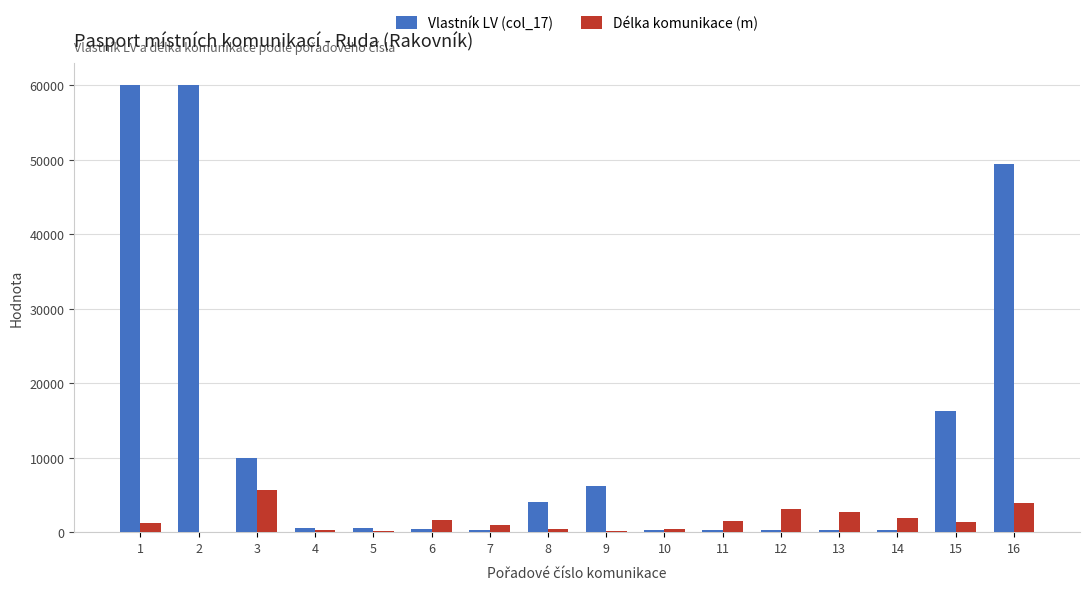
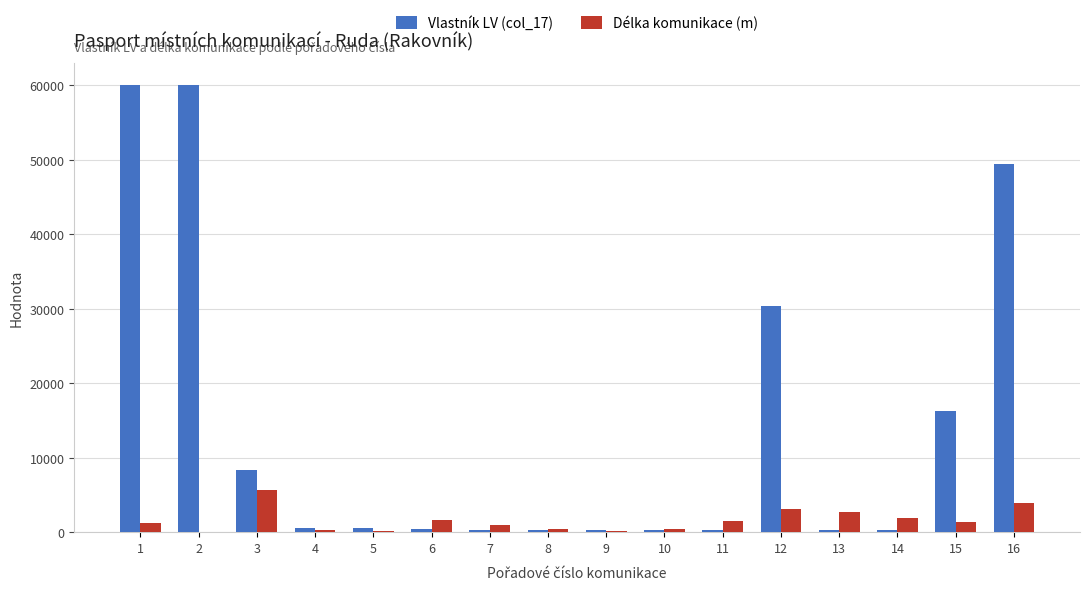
Vlastník LV (col_17), 3: 10000 -> 8000
Vlastník LV (col_17), 8: 4000 -> 0
Vlastník LV (col_17), 9: 6000 -> 0
Vlastník LV (col_17), 12: 0 -> 30000
